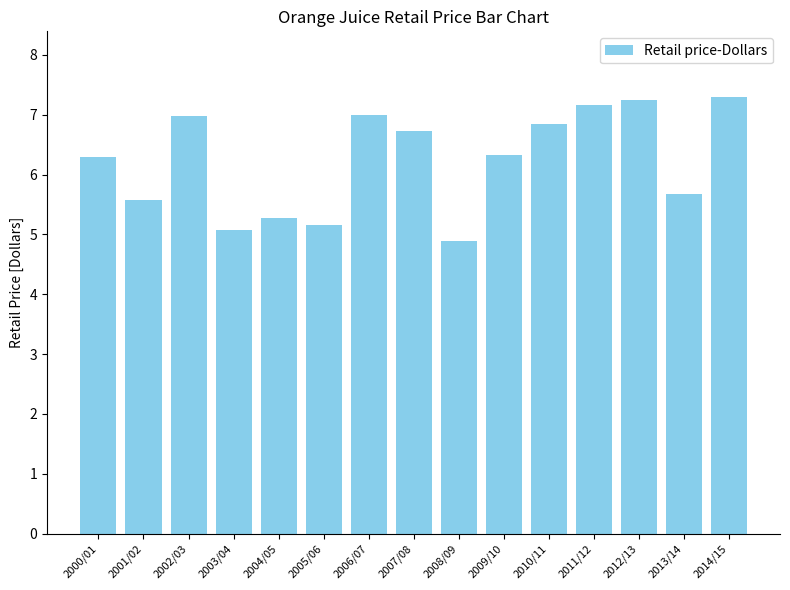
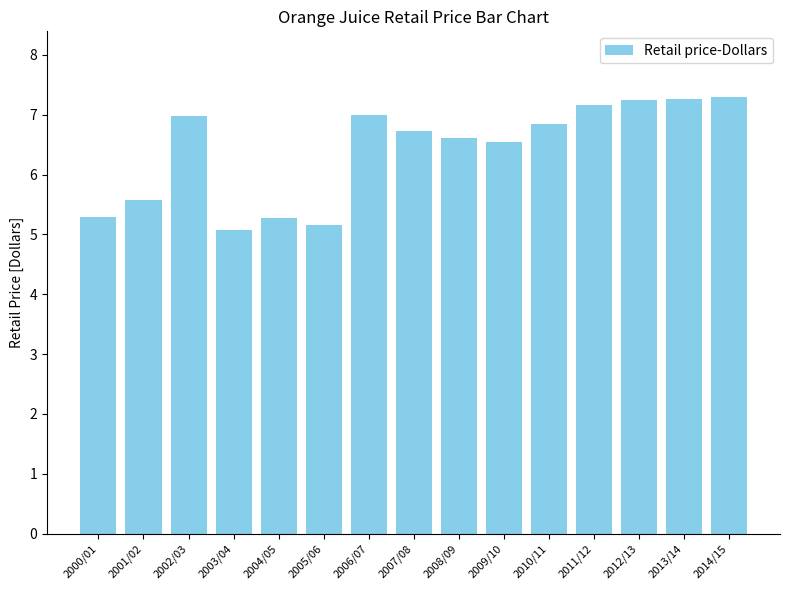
2000/01: 6.3 -> 5.3
2008/09: 4.9 -> 6.6
2009/10: 6.3 -> 6.6
2013/14: 5.7 -> 7.3
